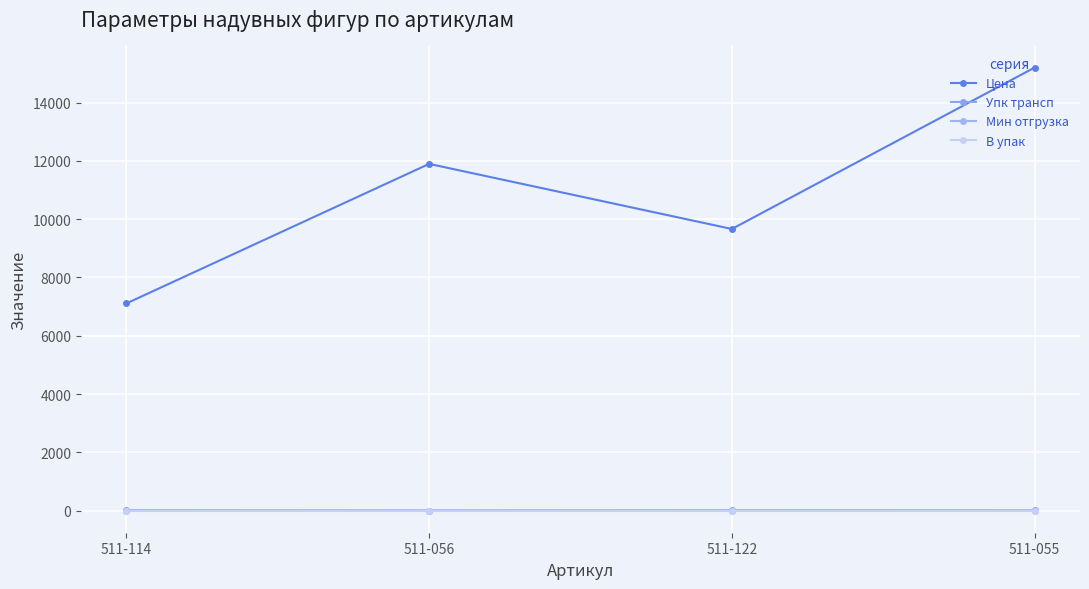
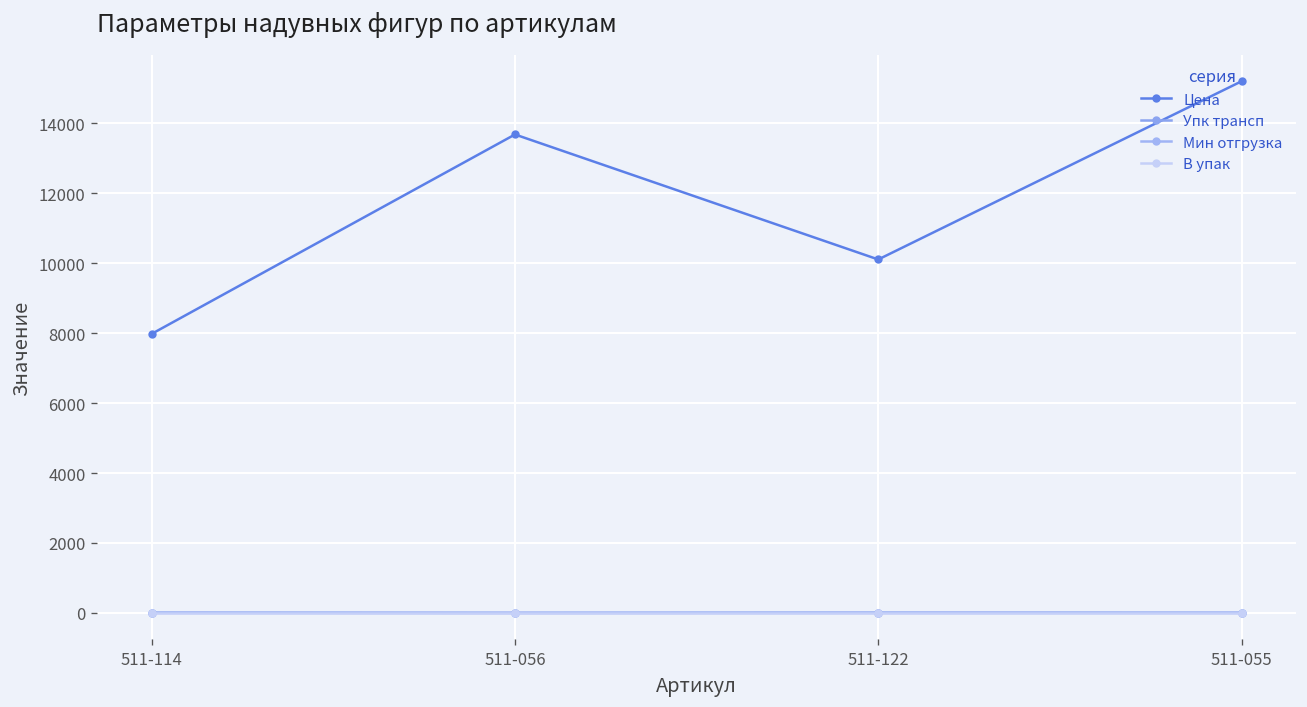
Цена, 511-114: 7100 -> 8000
Цена, 511-056: 11900 -> 13700
Цена, 511-122: 9700 -> 10100
